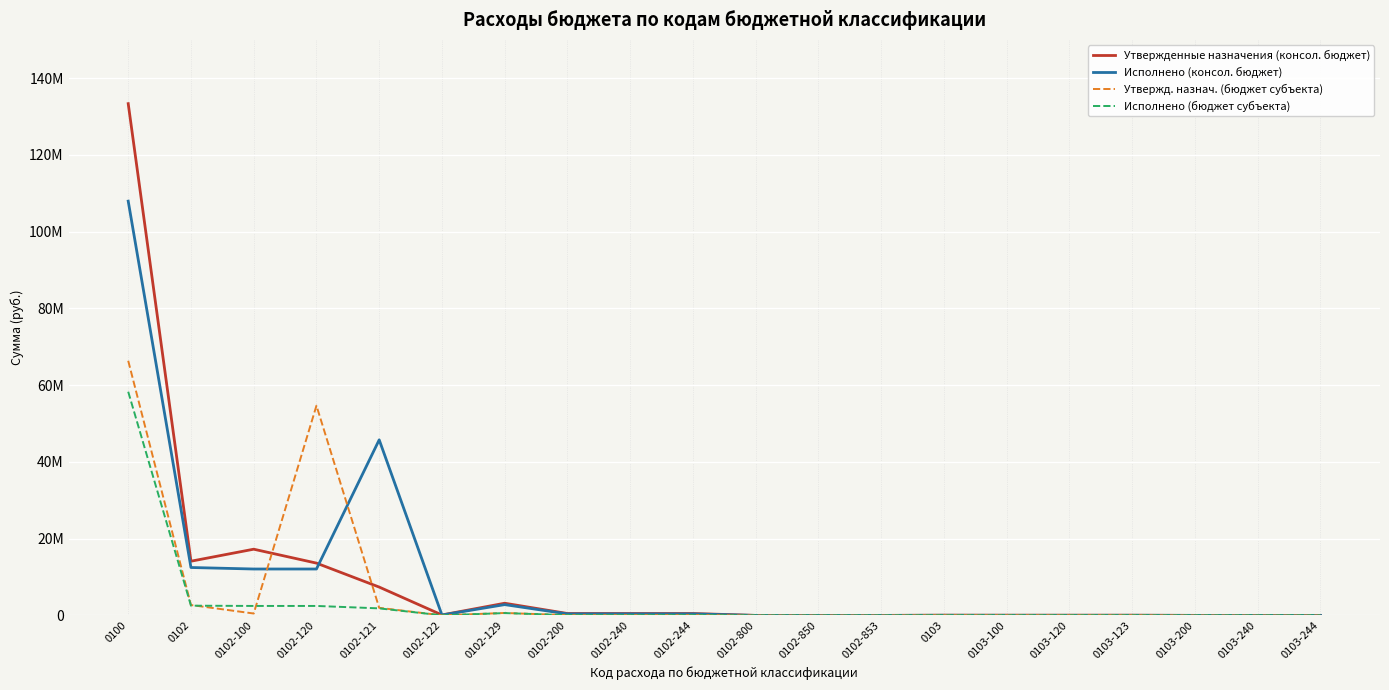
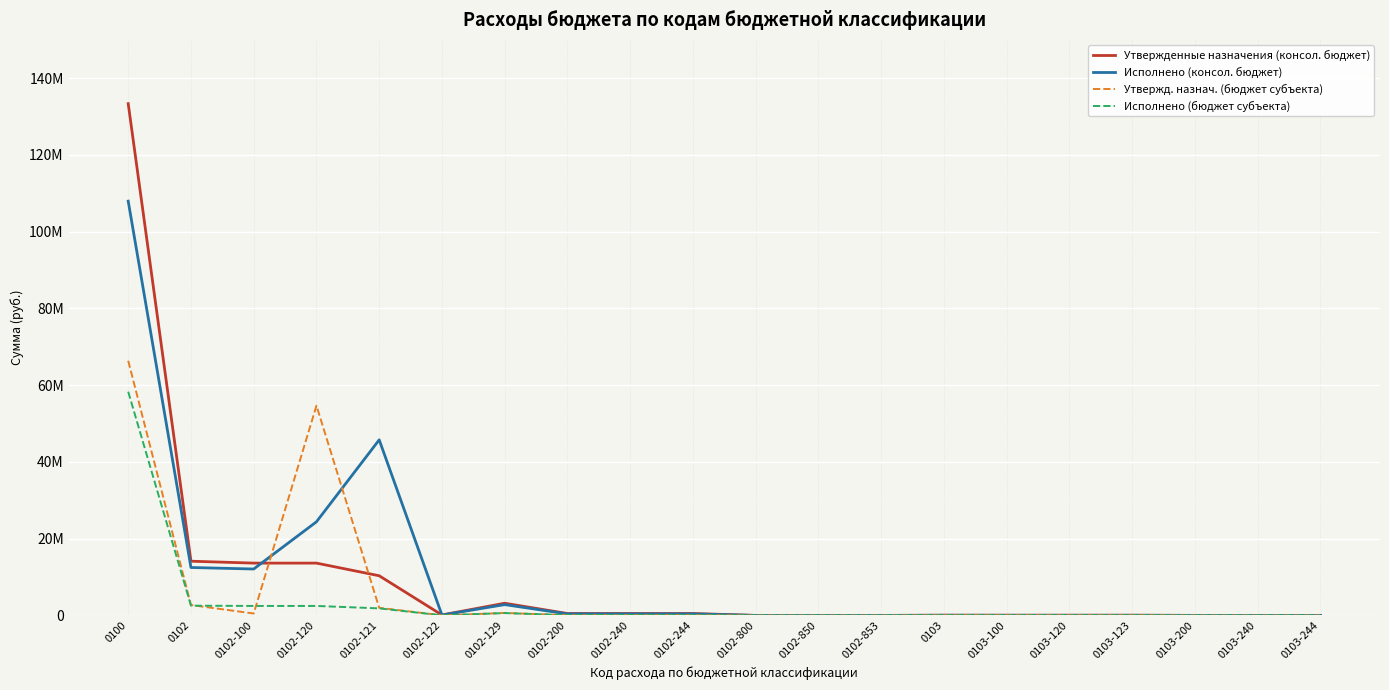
Утвержденные назначения (консол. бюджет), 0102-100: 17000000 -> 14000000
Исполнено (консол. бюджет), 0102-120: 12000000 -> 24000000
Утвержденные назначения (консол. бюджет), 0102-121: 7000000 -> 10000000
